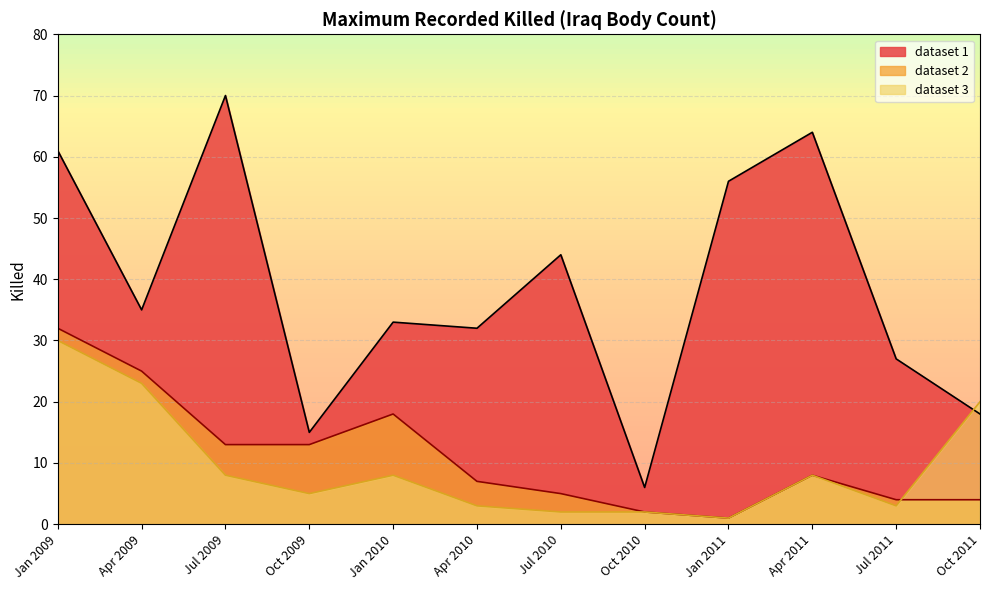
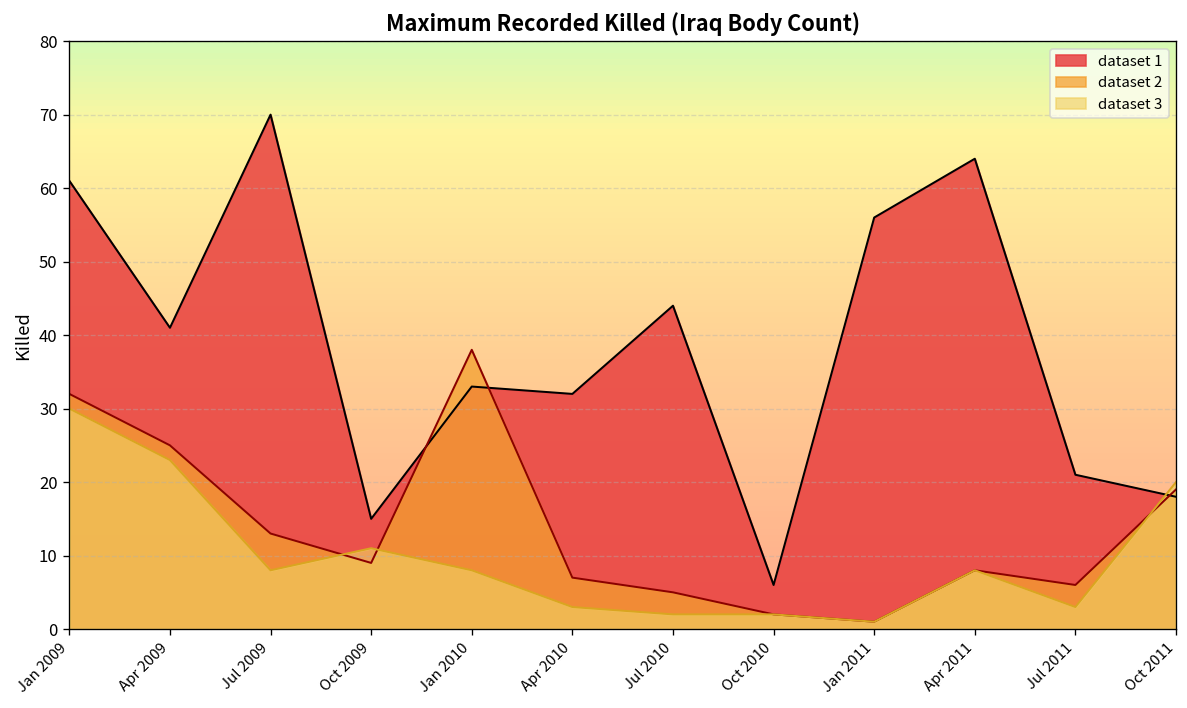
dataset 1, Apr 2009: 35 -> 41
dataset 2, Oct 2009: 13 -> 9
dataset 3, Oct 2009: 5 -> 11
dataset 2, Jan 2010: 18 -> 38
dataset 1, Jul 2011: 27 -> 21
dataset 2, Jul 2011: 4 -> 6
dataset 2, Oct 2011: 4 -> 19
